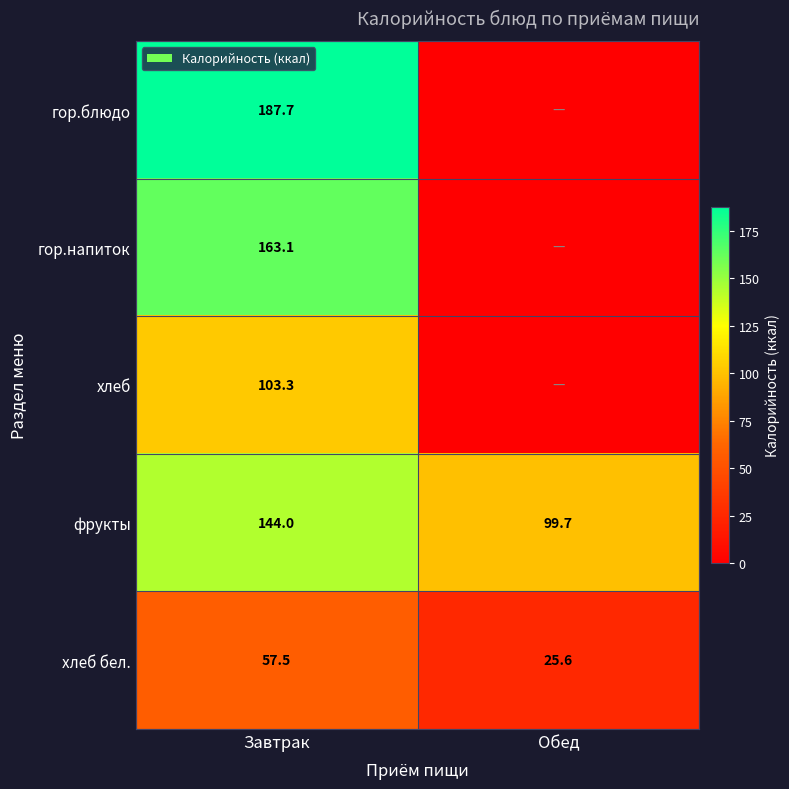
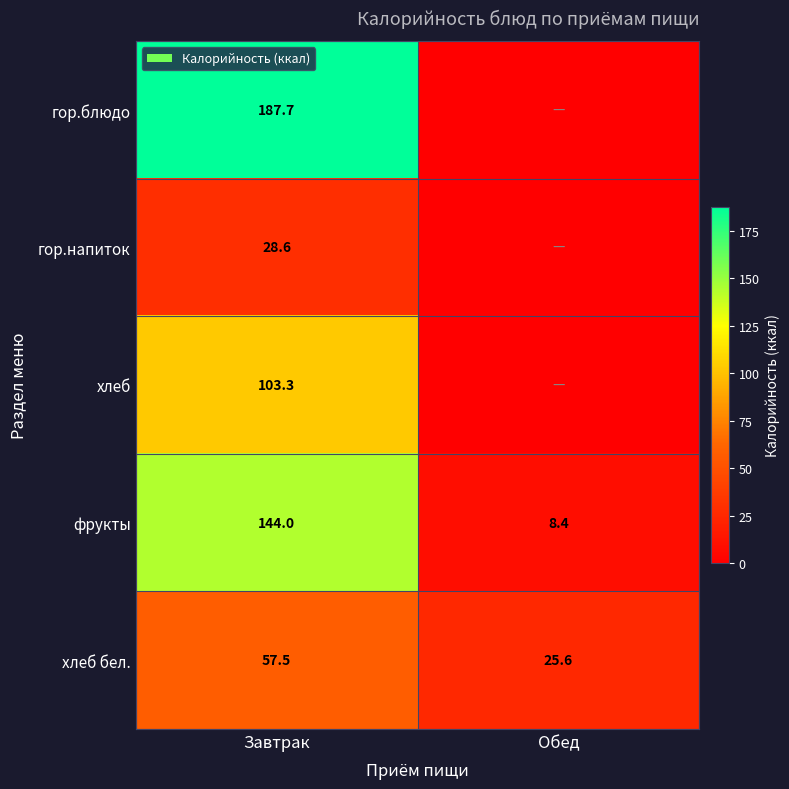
гор.напиток, Завтрак: 163.1 -> 28.6
фрукты, Обед: 99.7 -> 8.4
